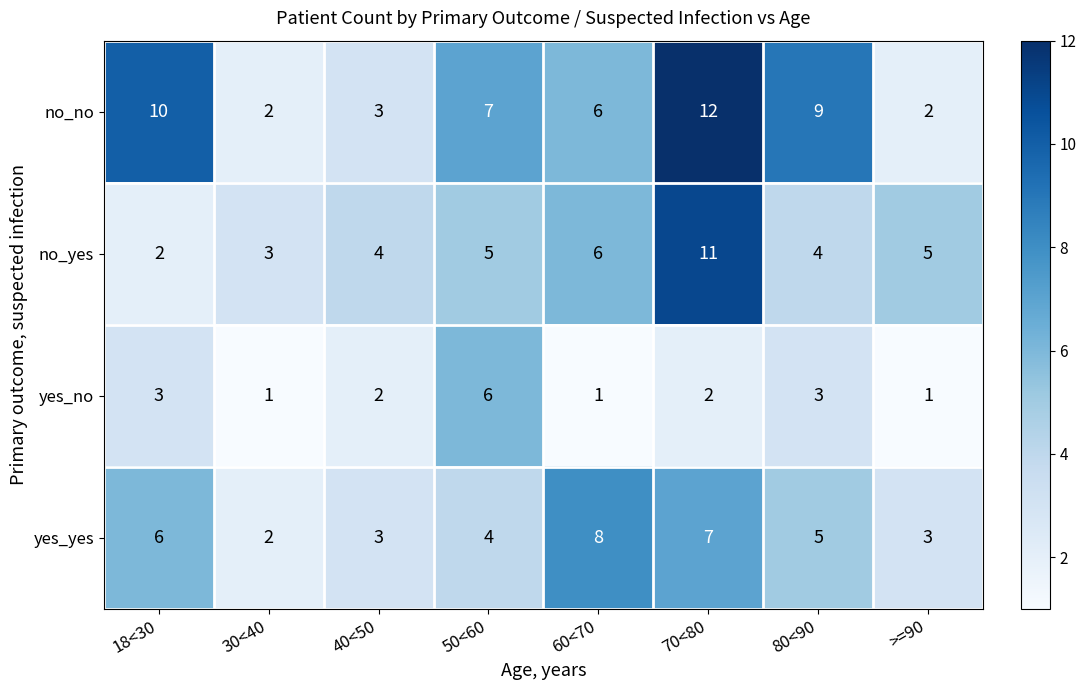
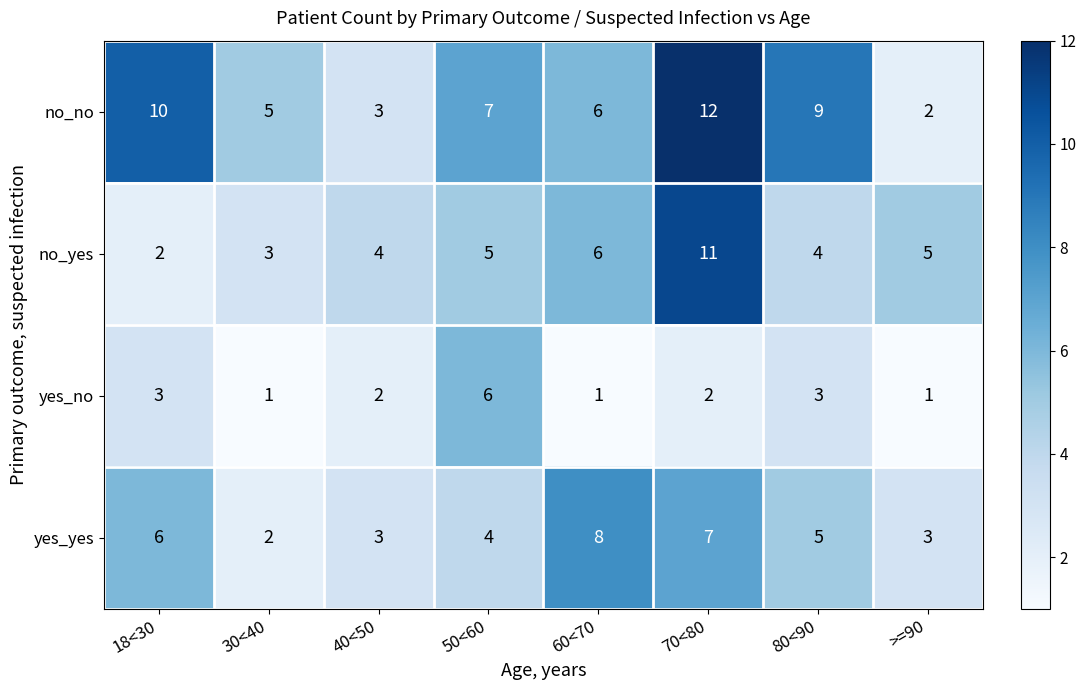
no_no, 30<40: 2 -> 5
